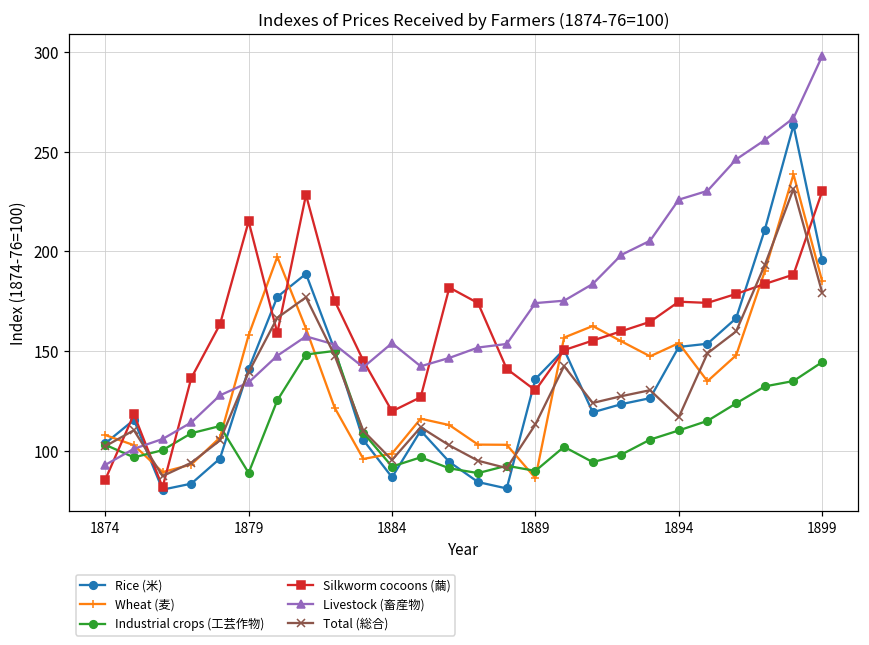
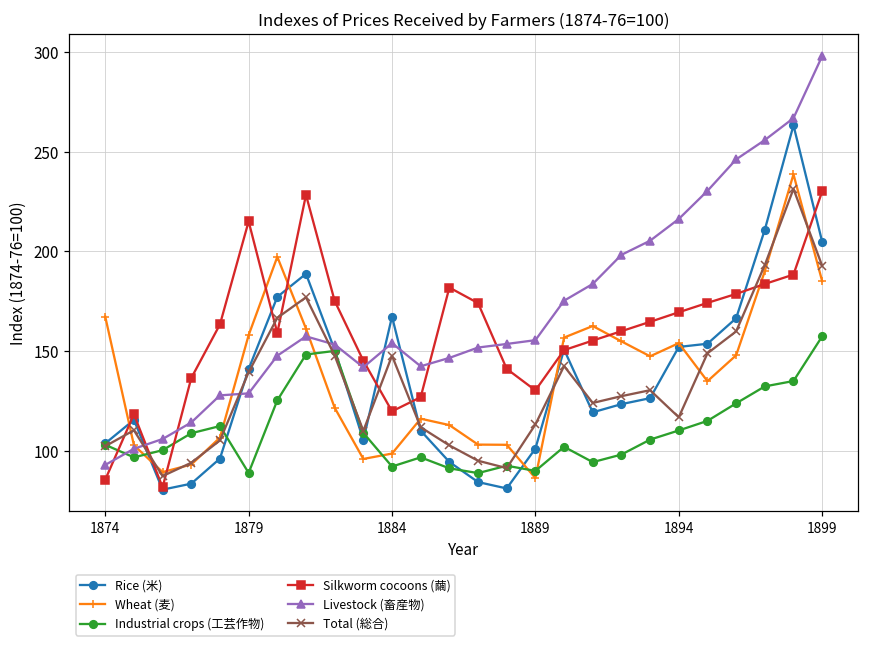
Wheat (麦), 1874: 108 -> 167
Livestock (畜産物), 1879: 134 -> 129
Rice (米), 1884: 87 -> 167
Total (総合), 1884: 95 -> 148
Rice (米), 1889: 136 -> 101
Livestock (畜産物), 1889: 174 -> 156
Silkworm cocoons (繭), 1894: 175 -> 170
Livestock (畜産物), 1894: 226 -> 216
Rice (米), 1899: 196 -> 205
Industrial crops (工芸作物), 1899: 145 -> 157
Total (総合), 1899: 179 -> 193
